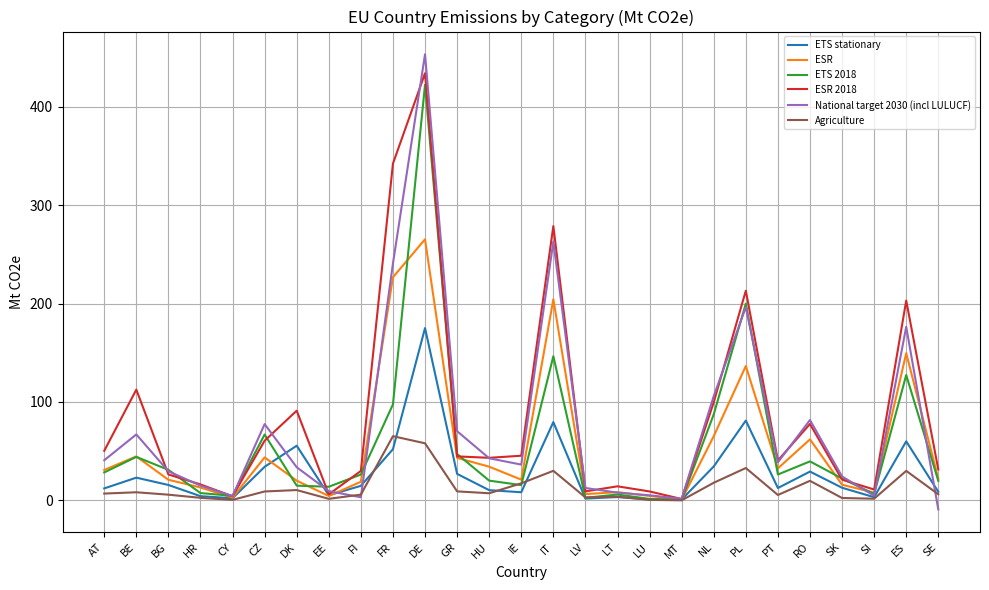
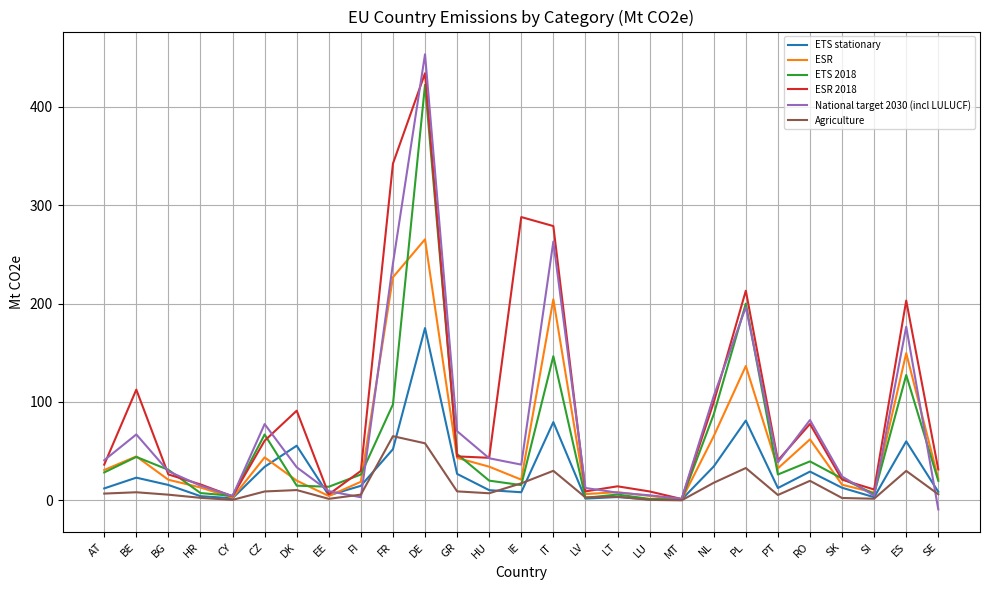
ESR 2018, AT: 50 -> 40
ESR 2018, IE: 50 -> 290
